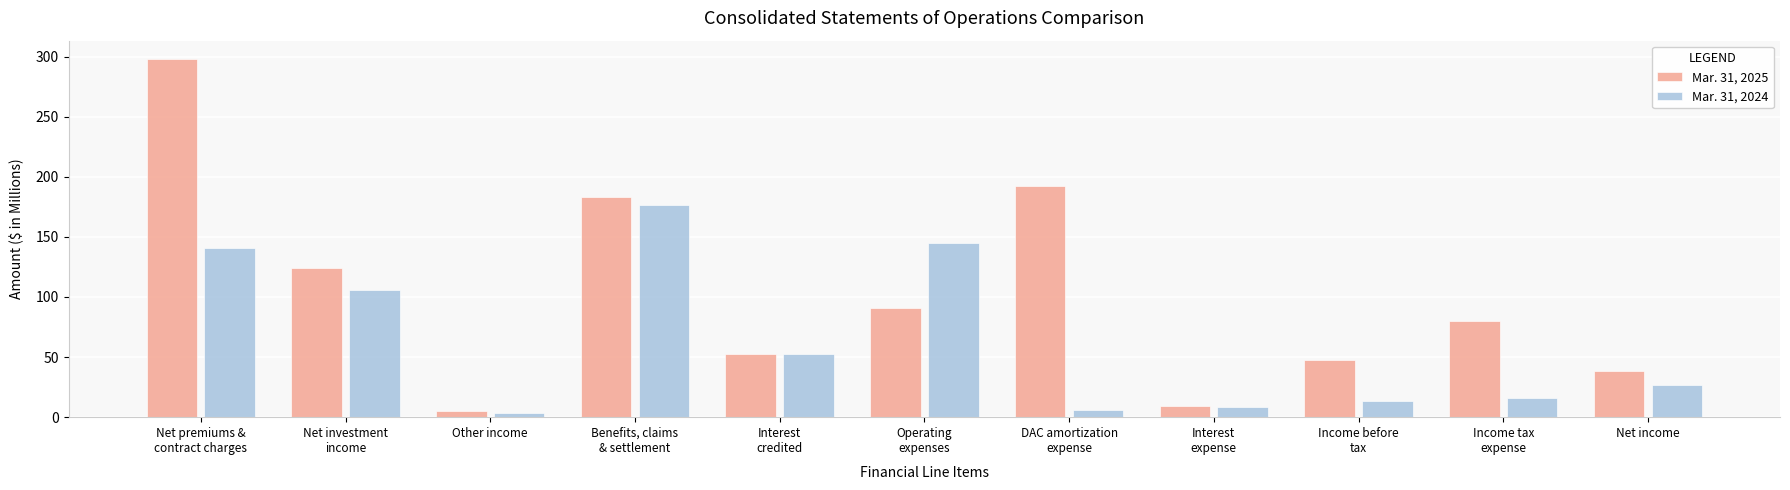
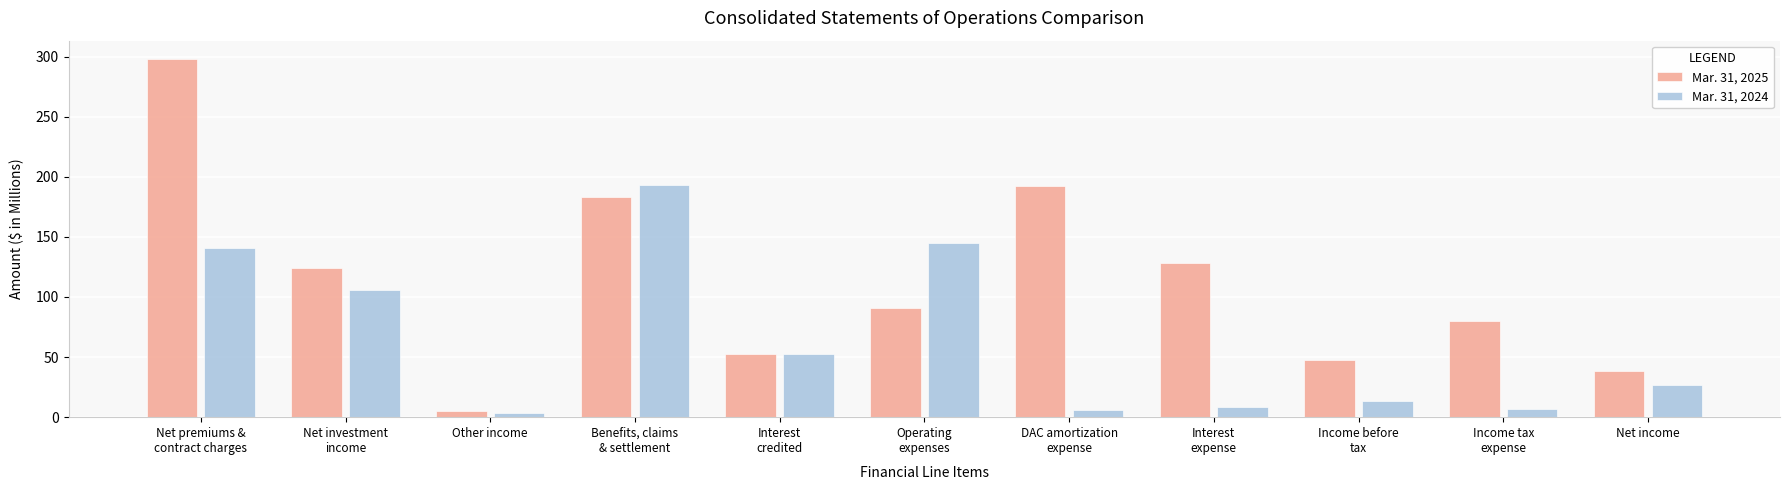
Mar. 31, 2024, Benefits, claims & settlement: 176 -> 193
Mar. 31, 2025, Interest expense: 9 -> 128
Mar. 31, 2024, Income tax expense: 16 -> 7
